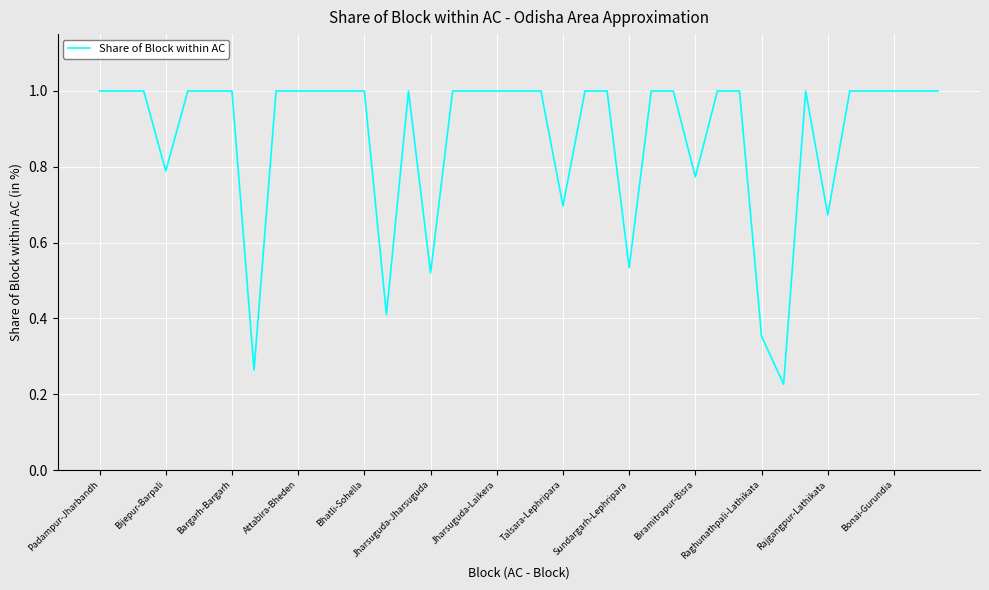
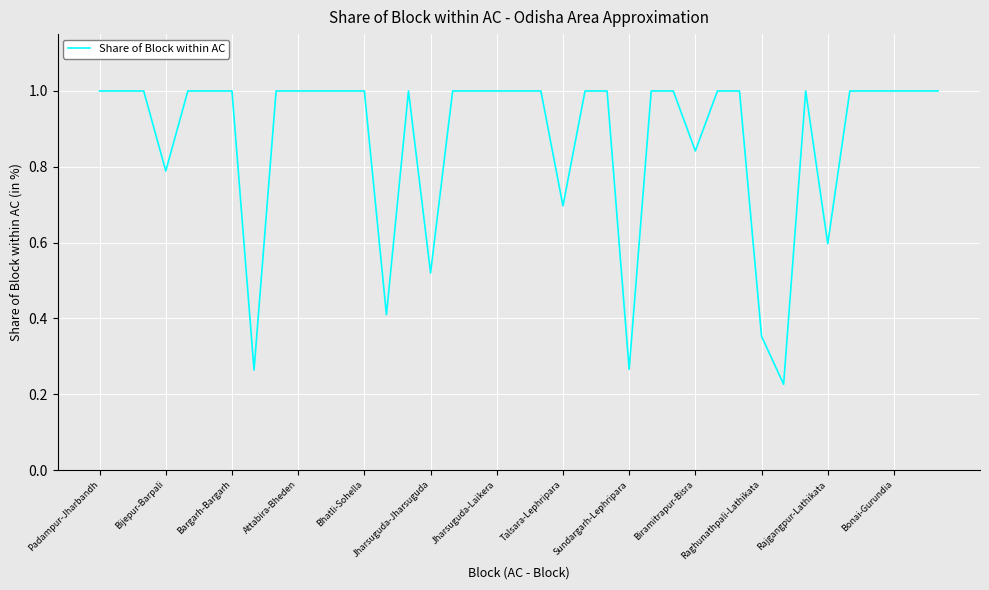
Sundargarh-Lephripara: 0.53 -> 0.27
Biramitrapur-Bisra: 0.77 -> 0.84
Rajgangpur-Lathikata: 0.67 -> 0.60
